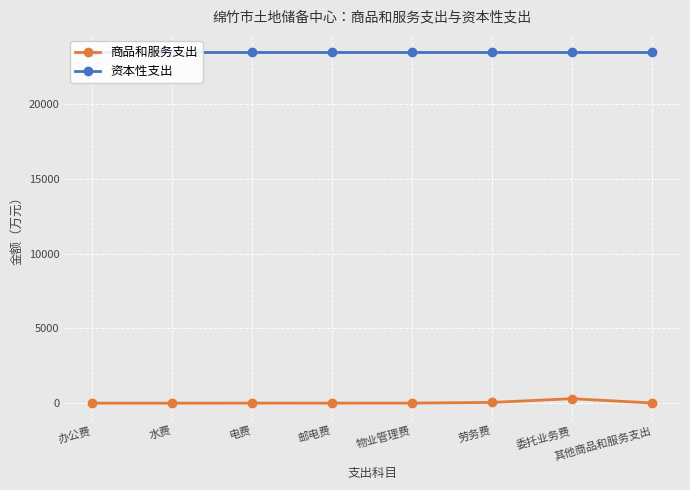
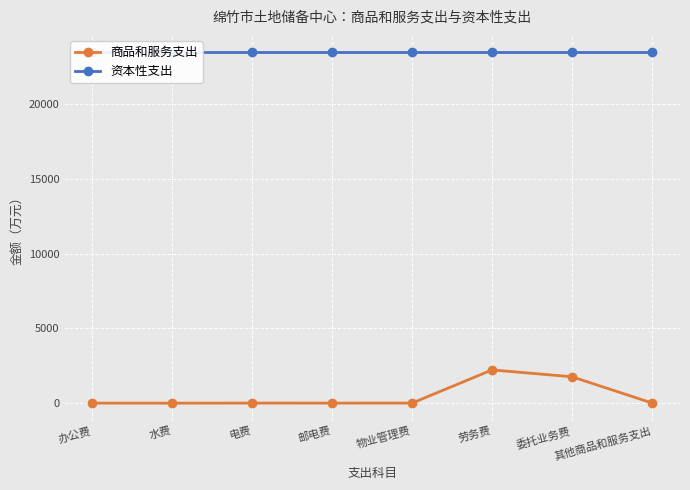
商品和服务支出, 劳务费: 100 -> 2200
商品和服务支出, 委托业务费: 300 -> 1800
